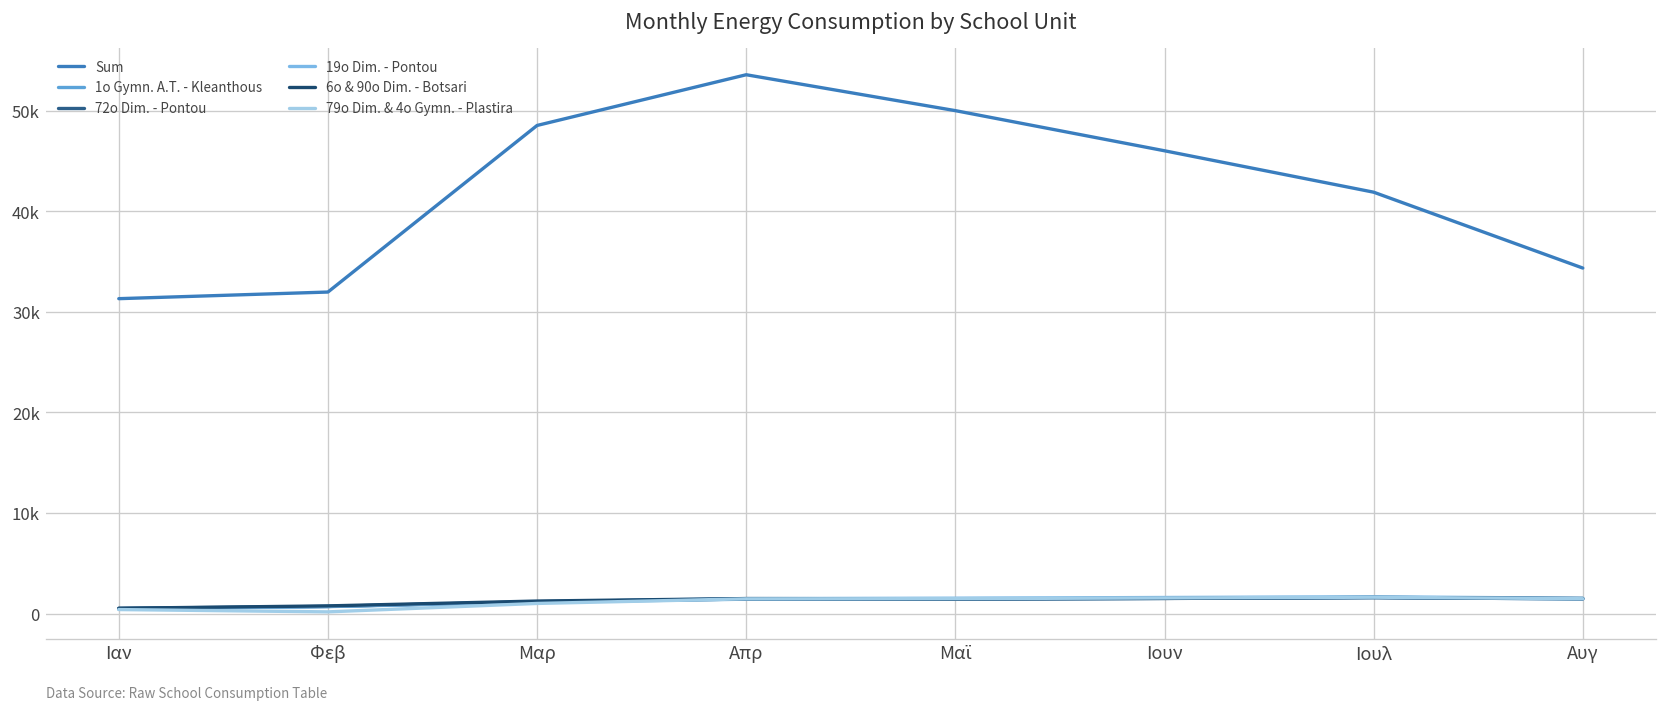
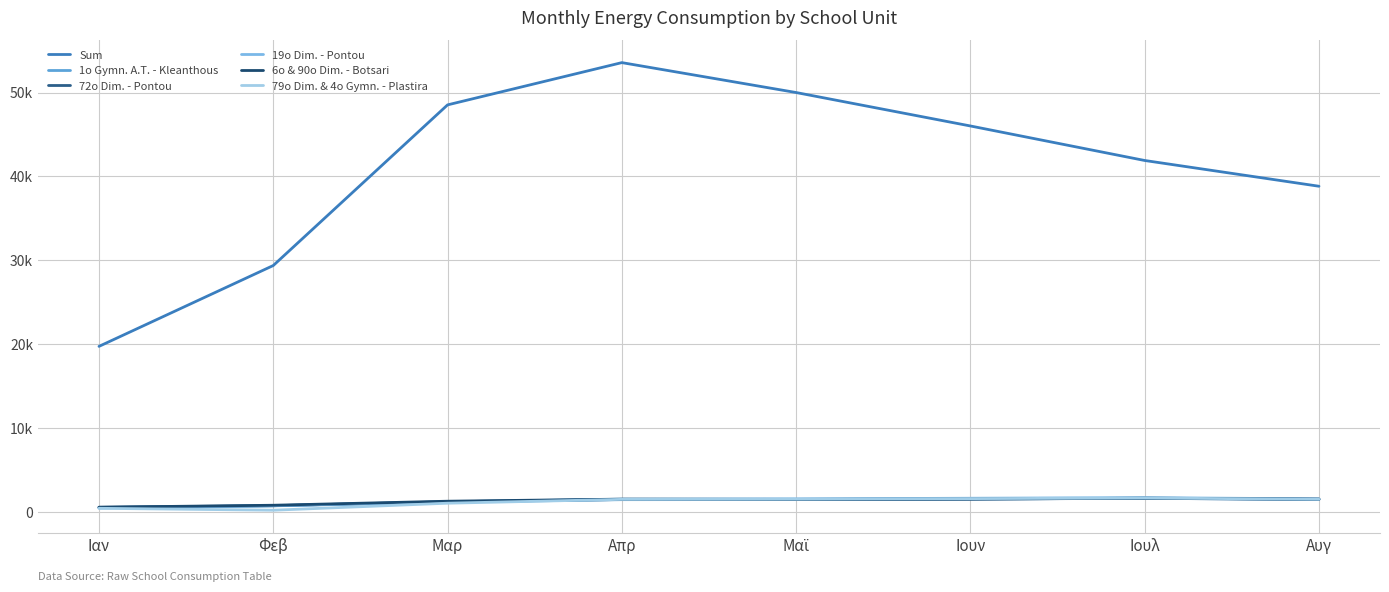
Sum, Ιαν: 31000 -> 20000
Sum, Φεβ: 32000 -> 29000
Sum, Αυγ: 34000 -> 39000
